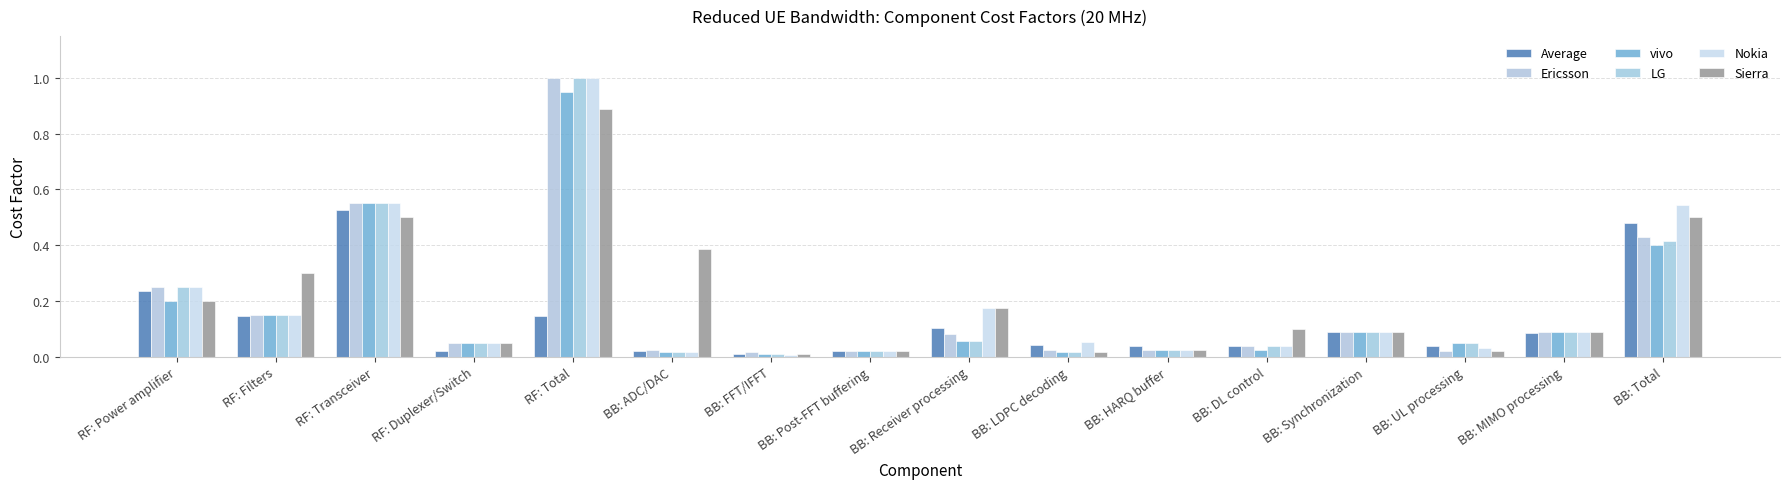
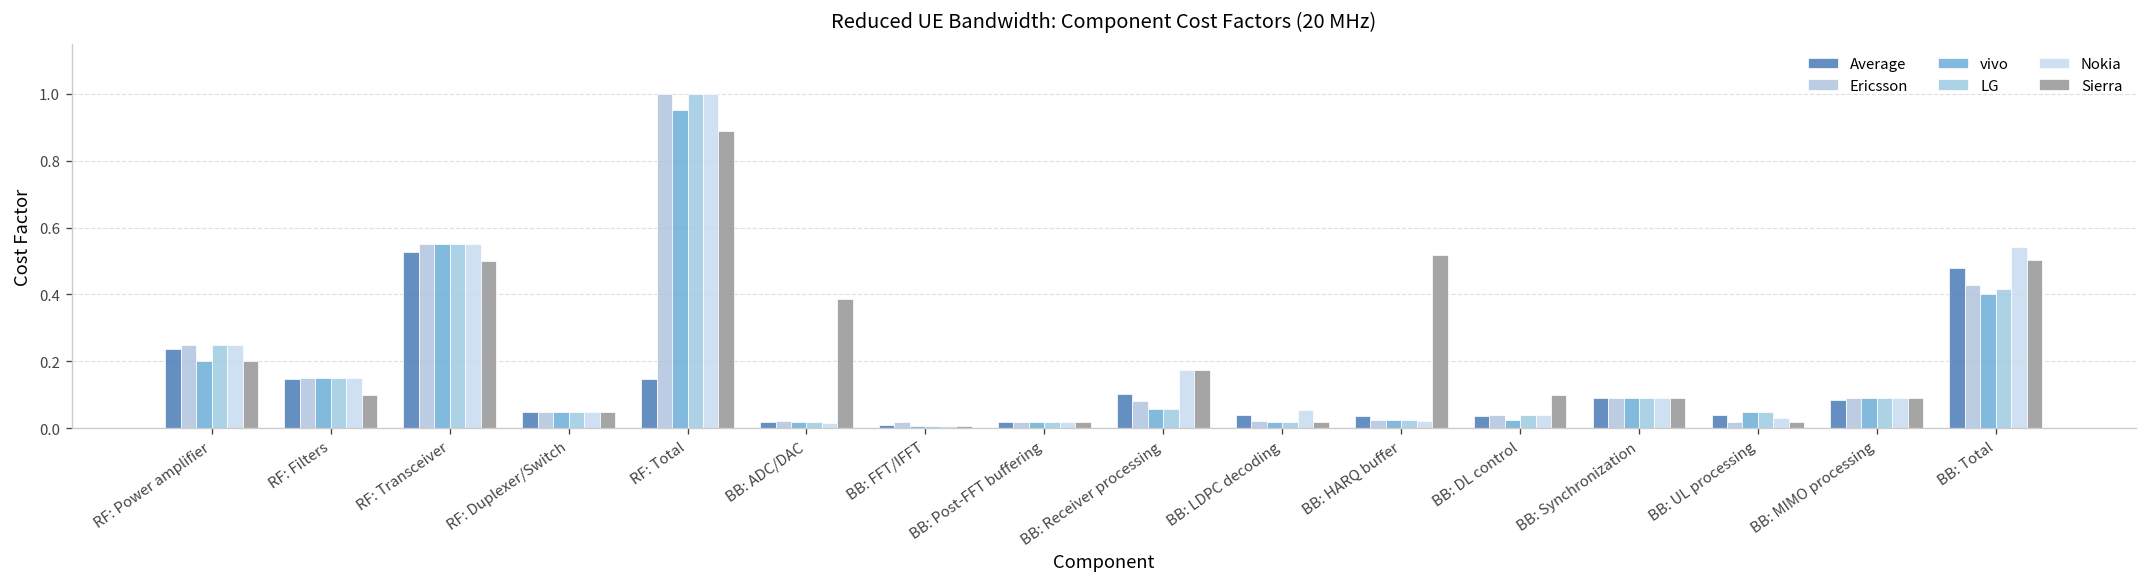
Sierra, RF: Filters: 0.3 -> 0.1
Average, RF: Duplexer/Switch: 0.02 -> 0.05
Sierra, BB: HARQ buffer: 0.02 -> 0.52
